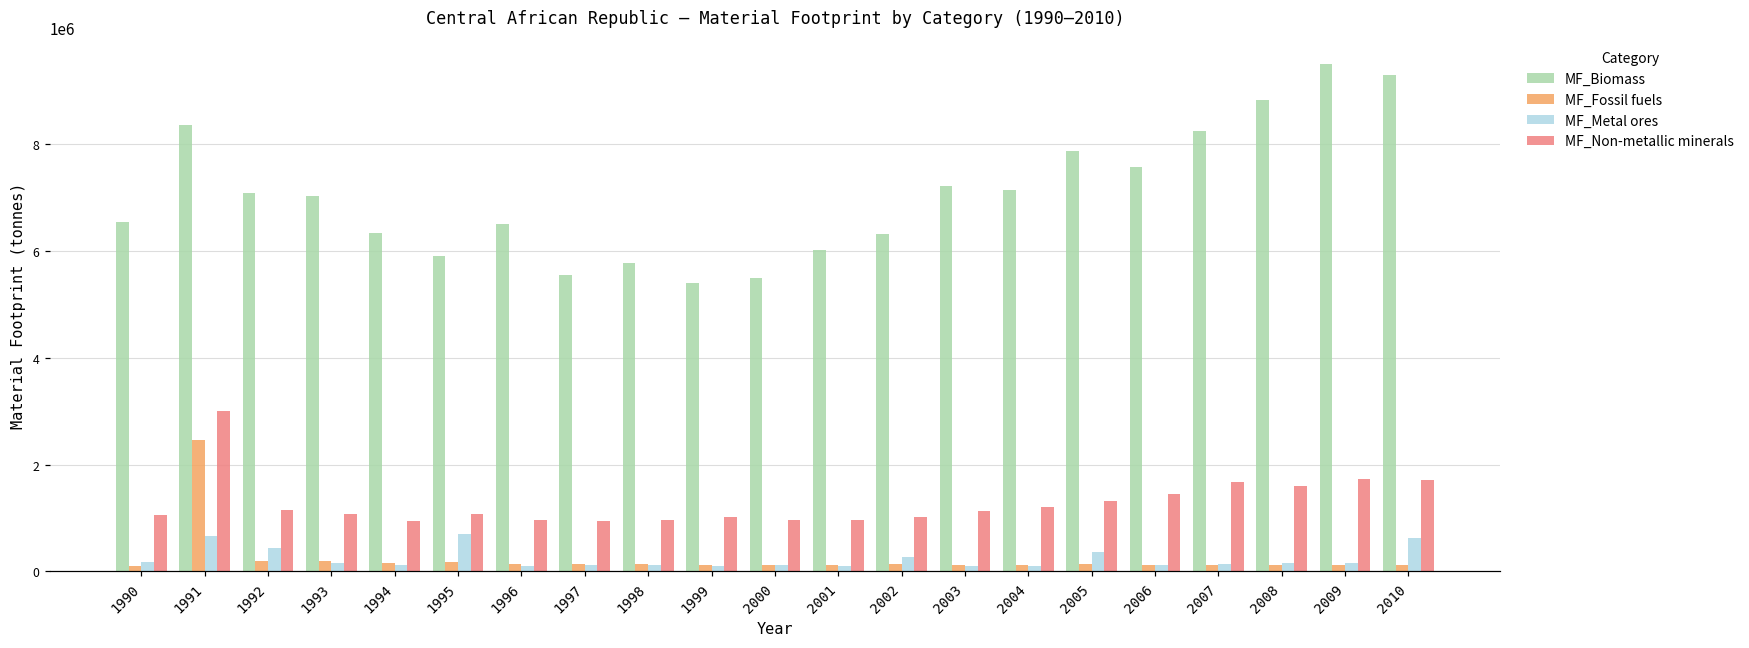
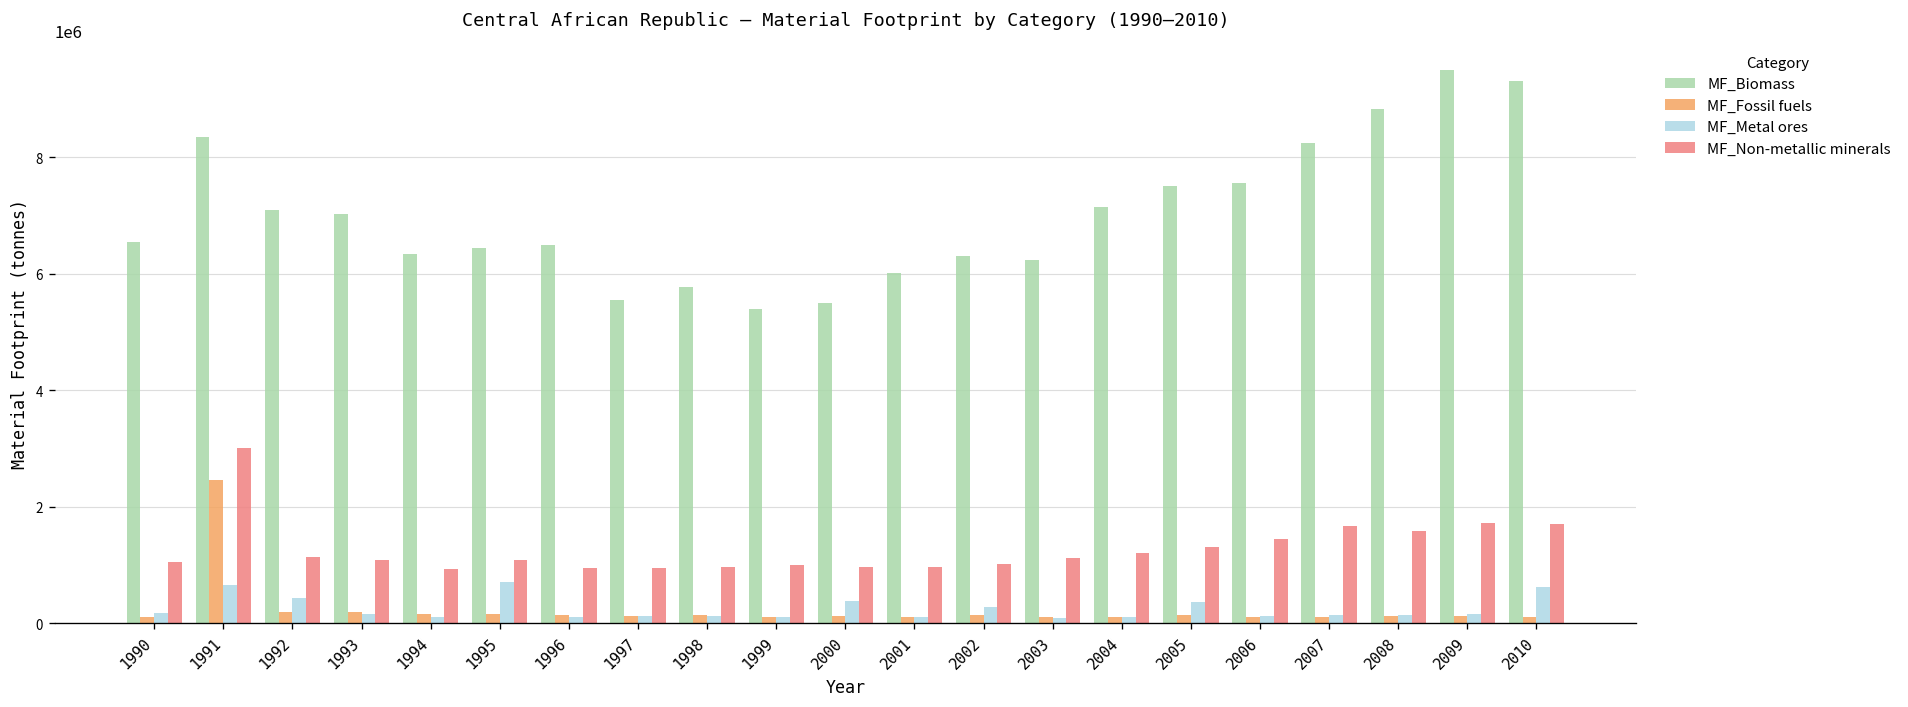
MF_Biomass, 1995: 5900000 -> 6400000
MF_Metal ores, 2000: 100000 -> 400000
MF_Biomass, 2003: 7200000 -> 6200000
MF_Biomass, 2005: 7900000 -> 7500000
